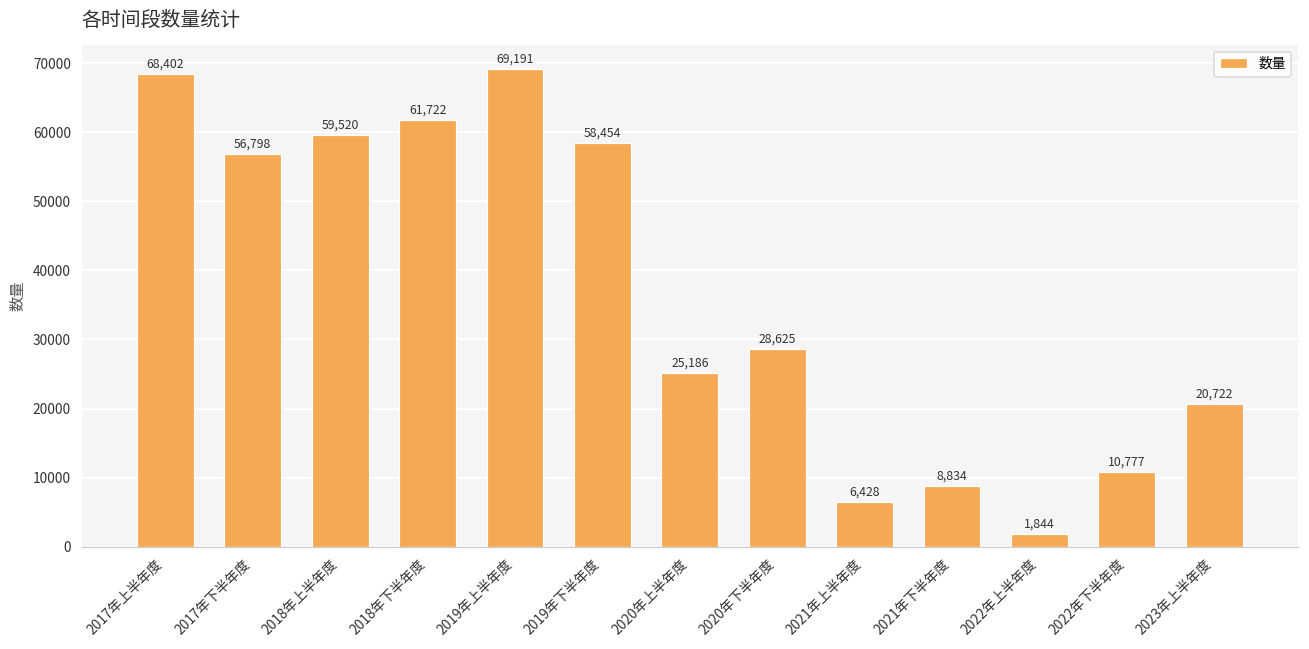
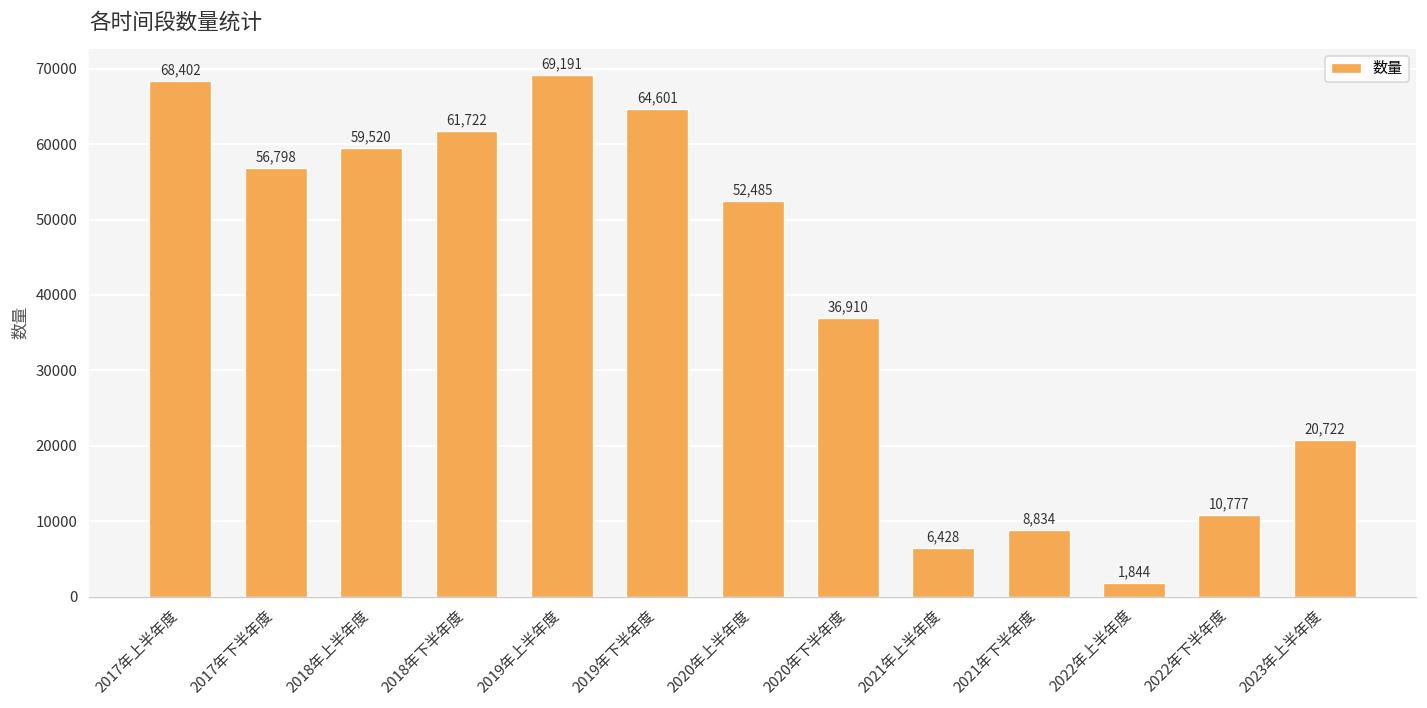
2019年下半年度: 58,454 -> 64,601
2020年上半年度: 25,186 -> 52,485
2020年下半年度: 28,625 -> 36,910
